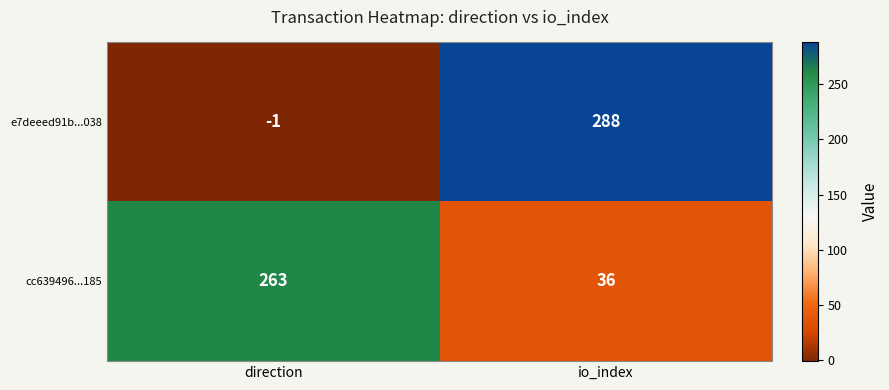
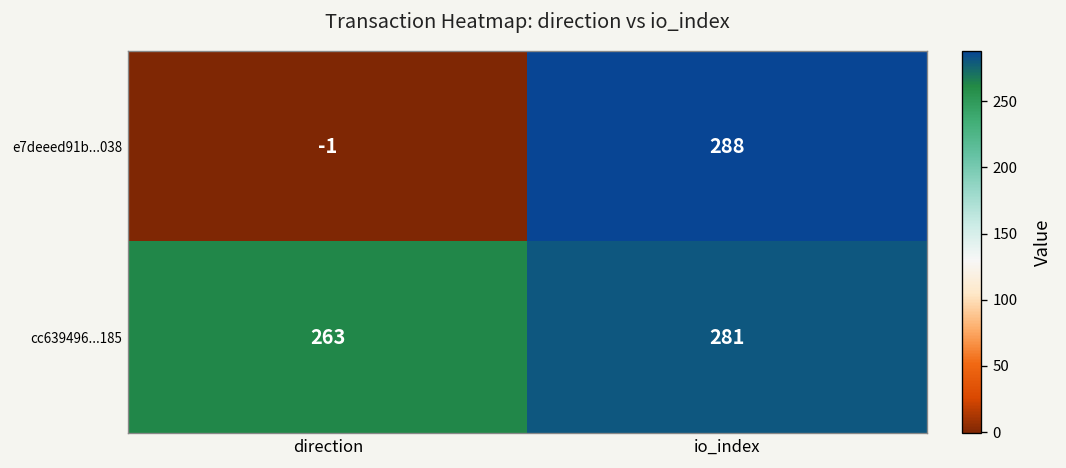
cc639496...185, io_index: 36 -> 281
